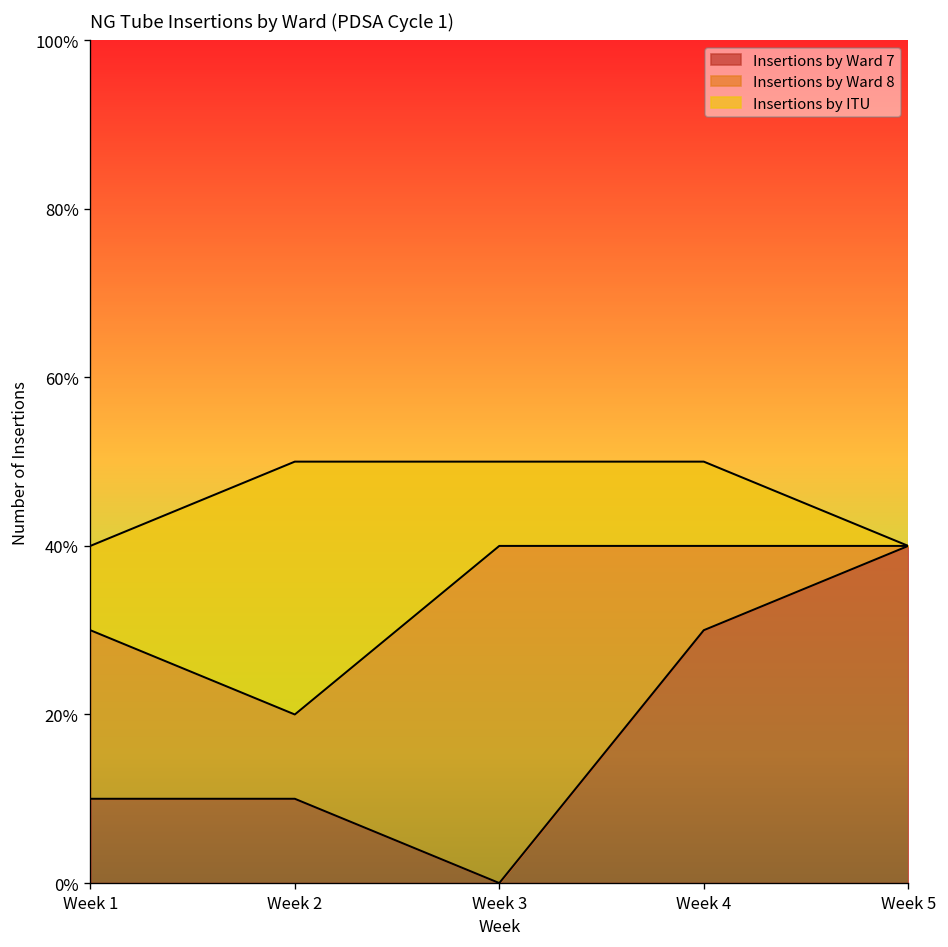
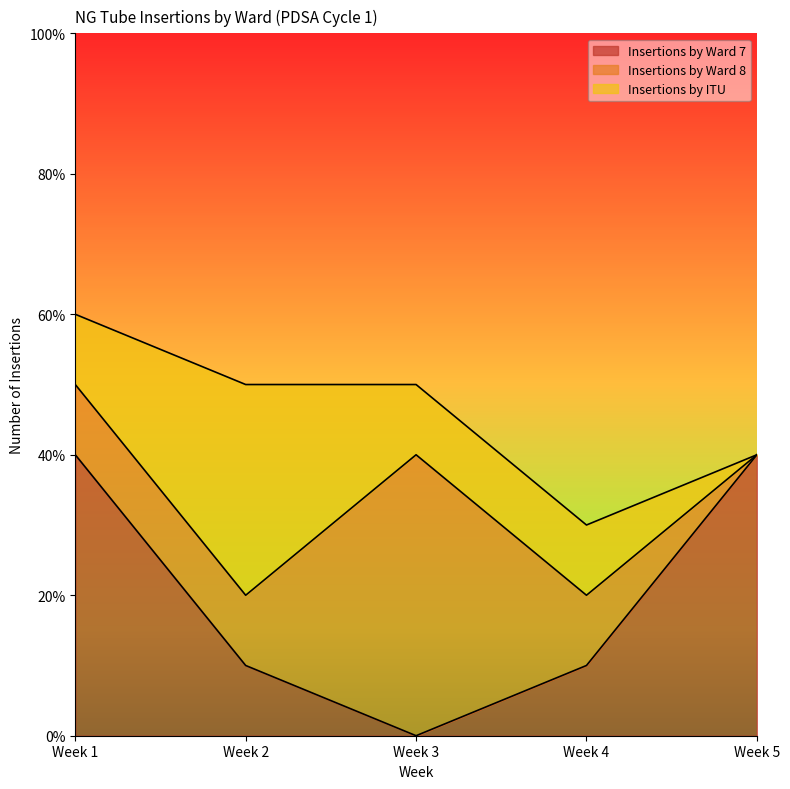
Insertions by Ward 7, Week 1: 10% -> 40%
Insertions by Ward 8, Week 1: 20% -> 10%
Insertions by Ward 7, Week 4: 30% -> 10%
